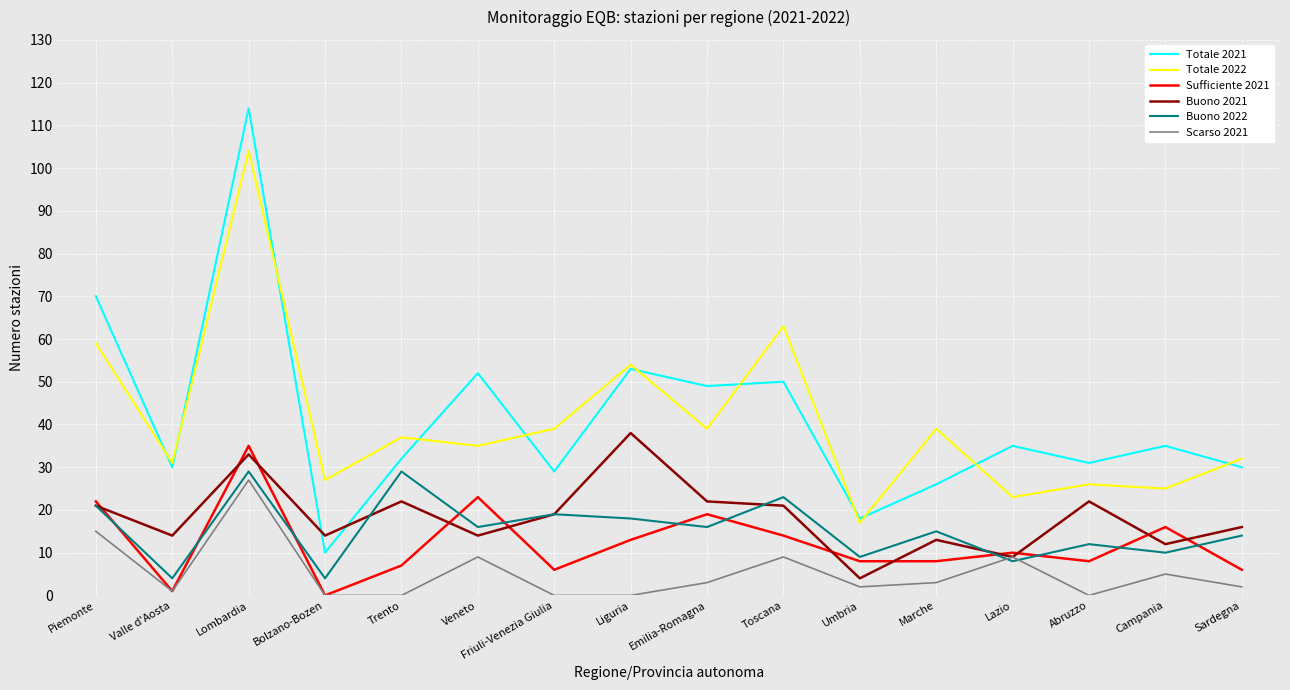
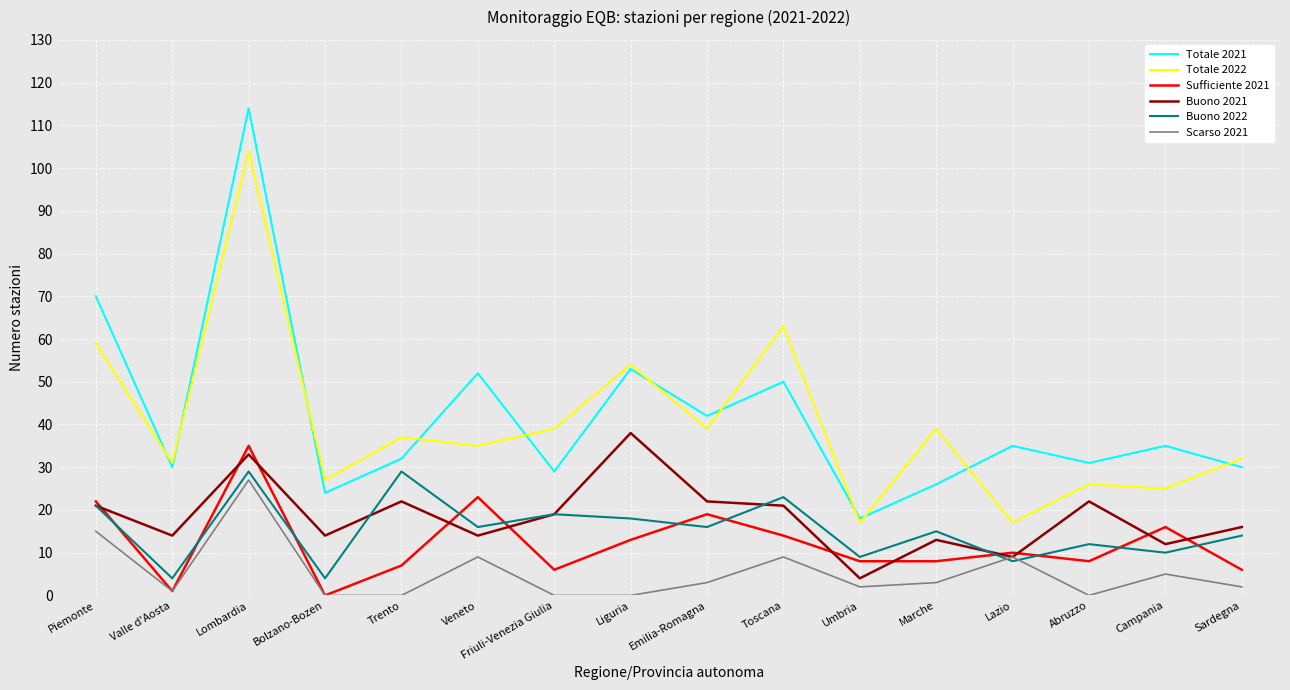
Totale 2021, Bolzano-Bozen: 10 -> 24
Totale 2021, Emilia-Romagna: 49 -> 42
Totale 2022, Lazio: 23 -> 17
